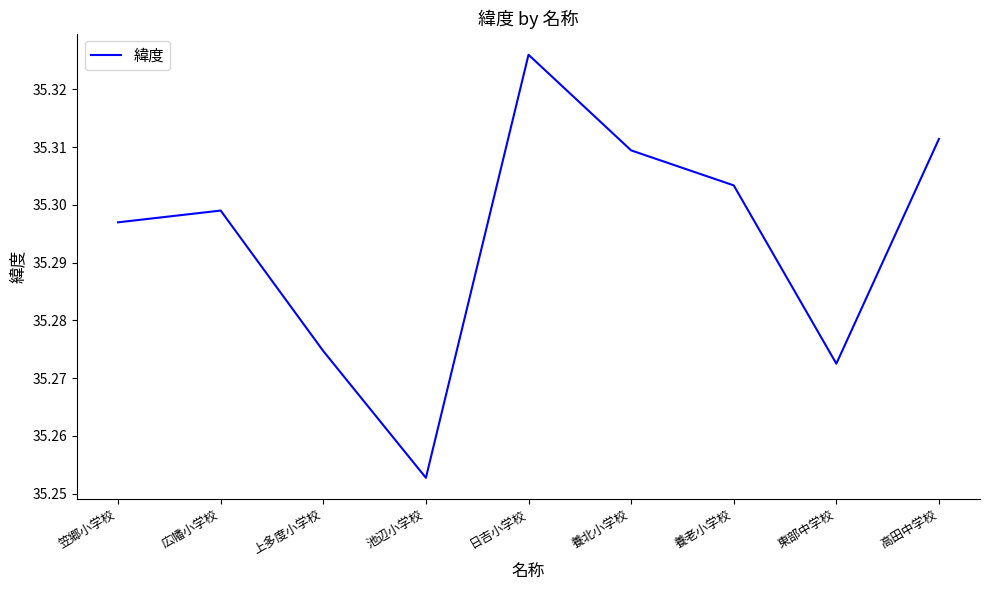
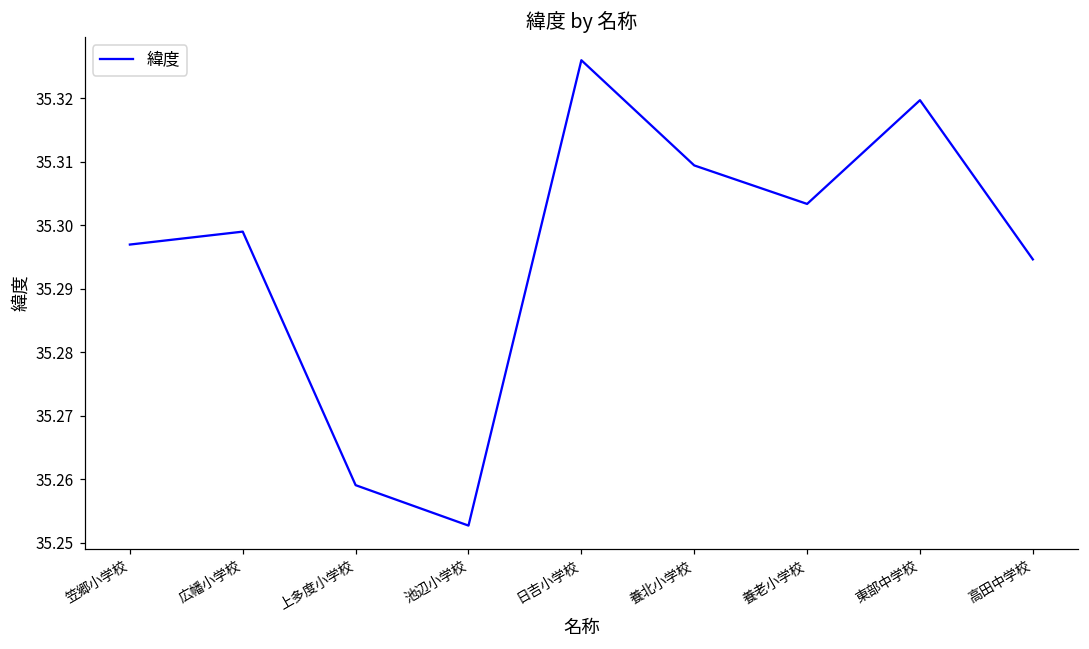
上多度小学校: 35.275 -> 35.259
東部中学校: 35.272 -> 35.320
高田中学校: 35.311 -> 35.295
